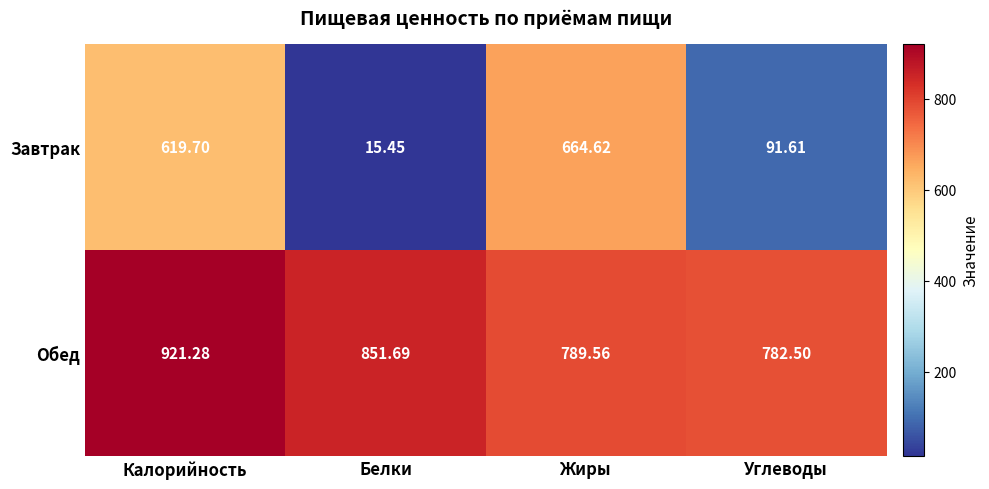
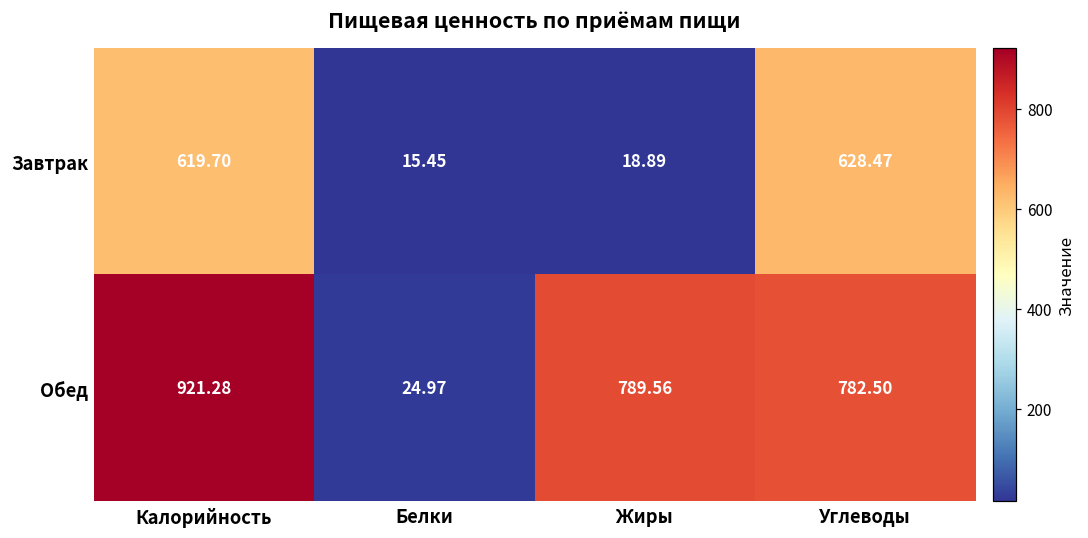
Завтрак, Жиры: 664.62 -> 18.89
Завтрак, Углеводы: 91.61 -> 628.47
Обед, Белки: 851.69 -> 24.97
